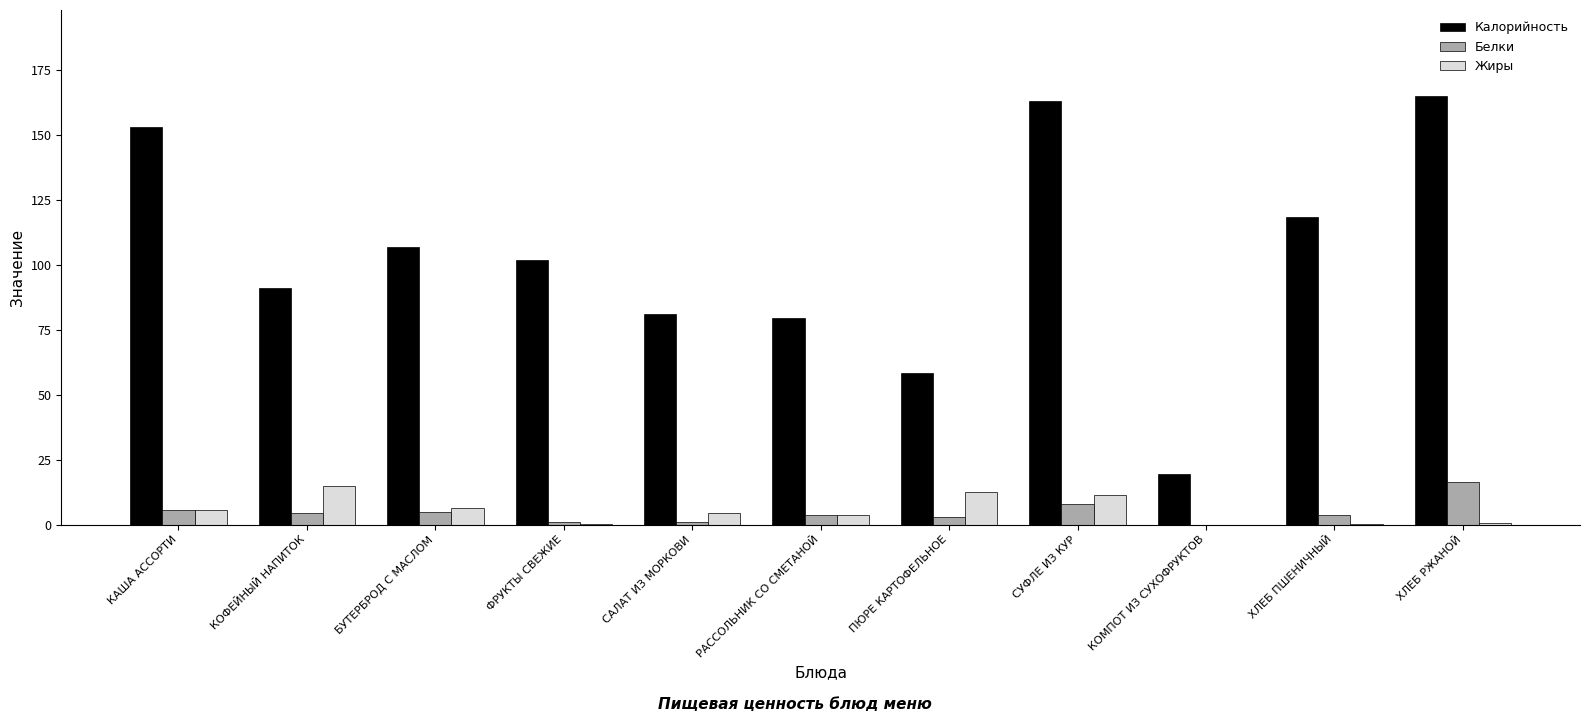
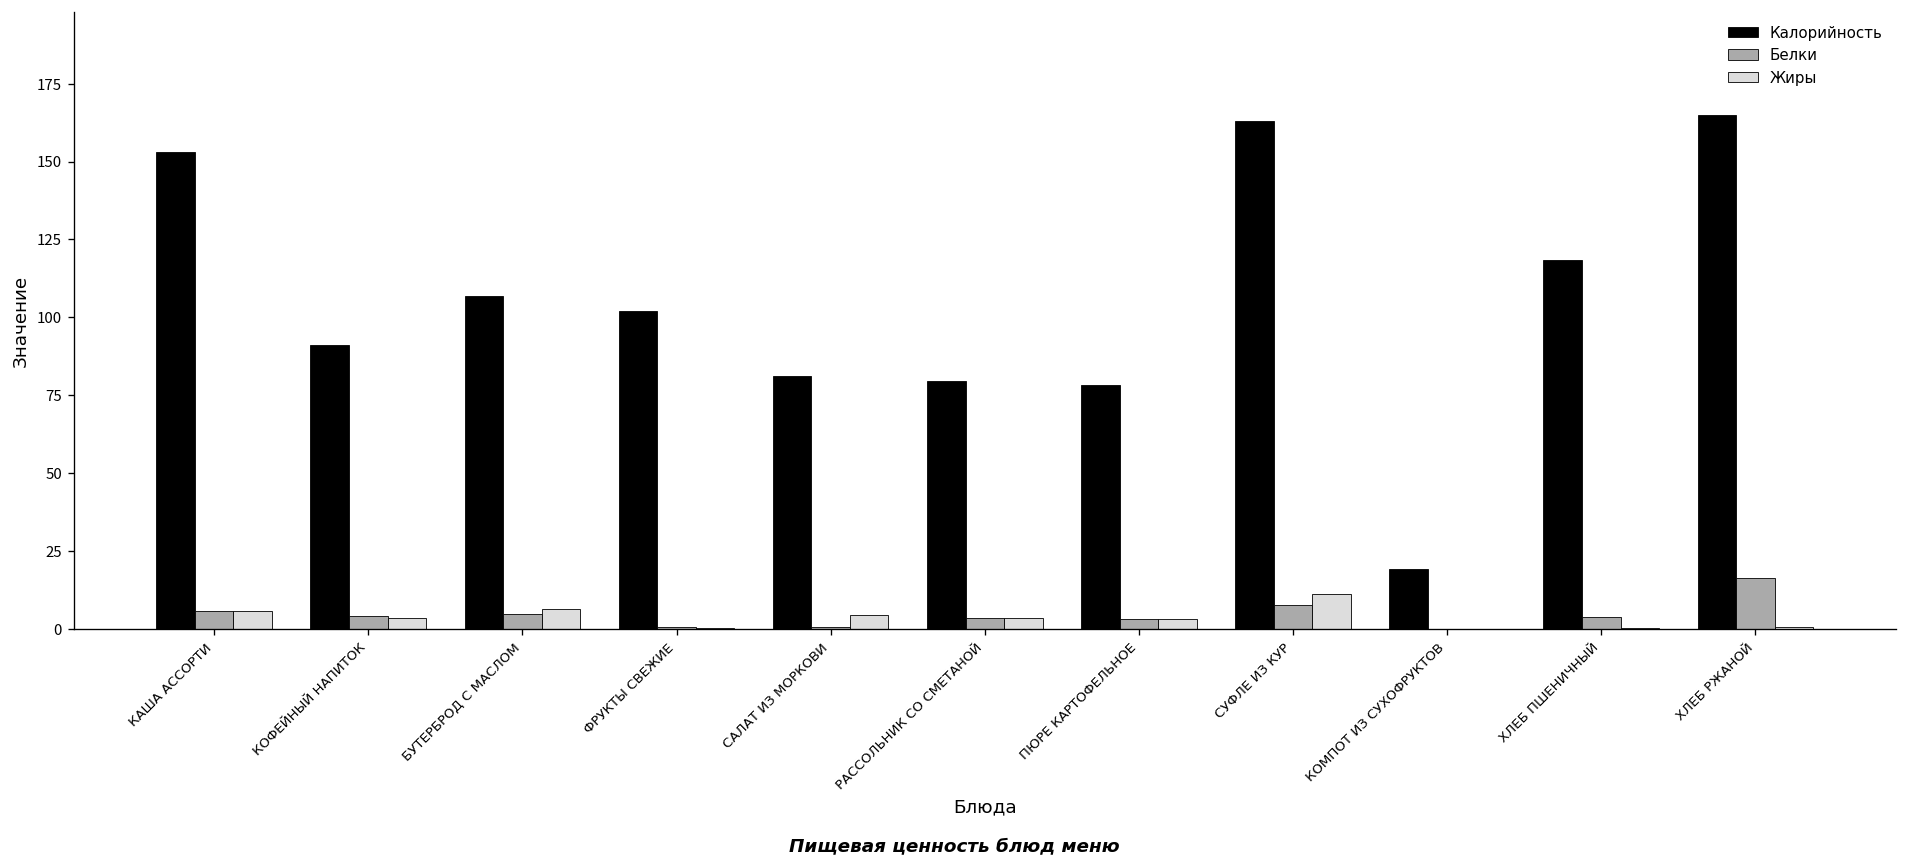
Жиры, КОФЕЙНЫЙ НАПИТОК: 15 -> 3
Калорийность, ПЮРЕ КАРТОФЕЛЬНОЕ: 59 -> 78
Жиры, ПЮРЕ КАРТОФЕЛЬНОЕ: 12 -> 3
